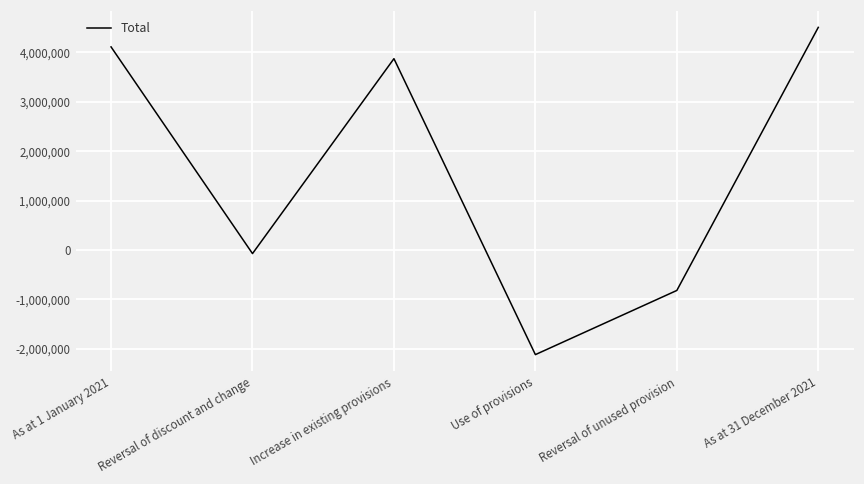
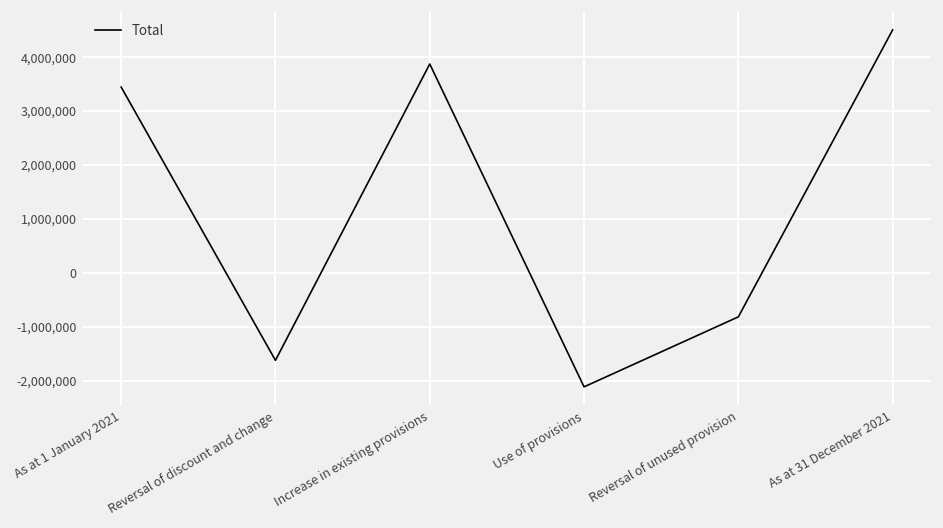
As at 1 January 2021: 4,100,000 -> 3,400,000
Reversal of discount and change: -100,000 -> -1,600,000
